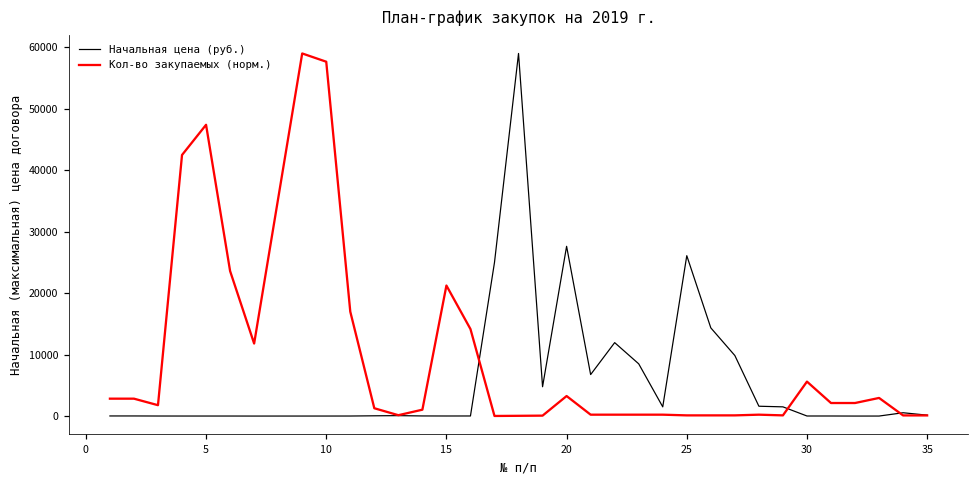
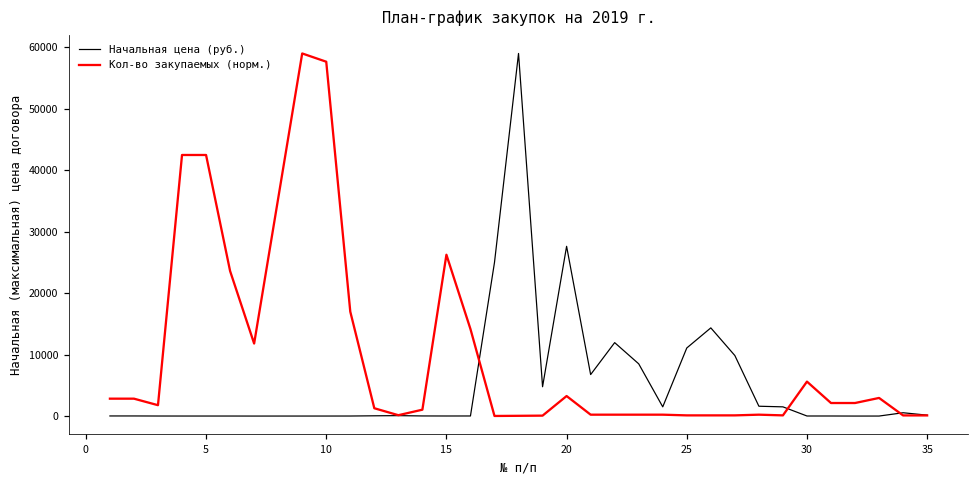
Кол-во закупаемых (норм.), 5: 47000 -> 42000
Кол-во закупаемых (норм.), 15: 21000 -> 26000
Начальная цена (руб.), 25: 26000 -> 11000
